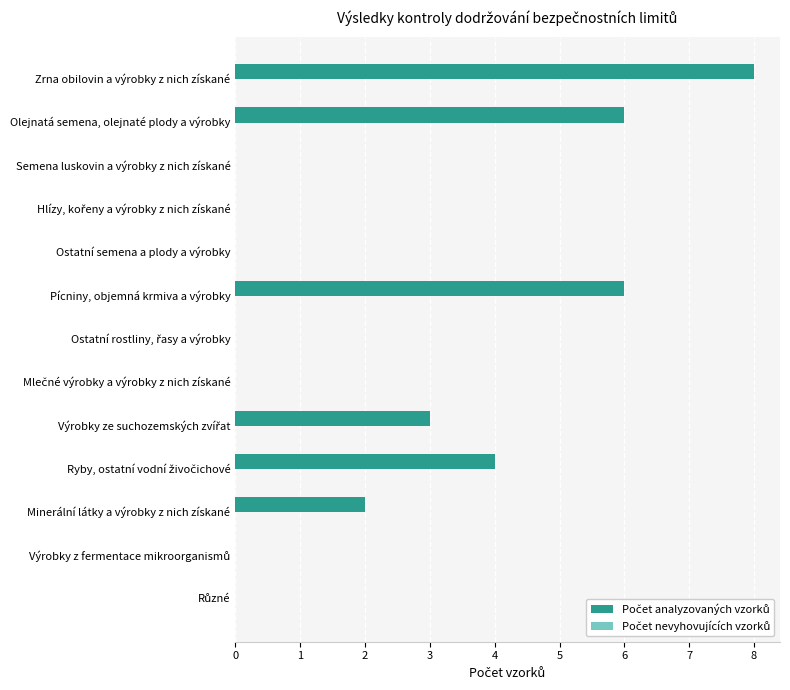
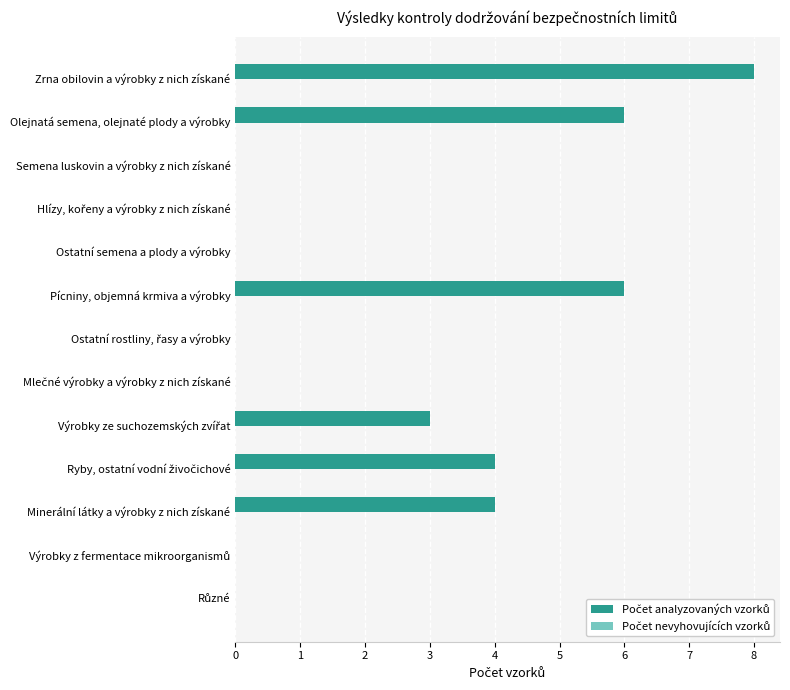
Počet analyzovaných vzorků, Minerální látky a výrobky z nich získané: 2 -> 4
